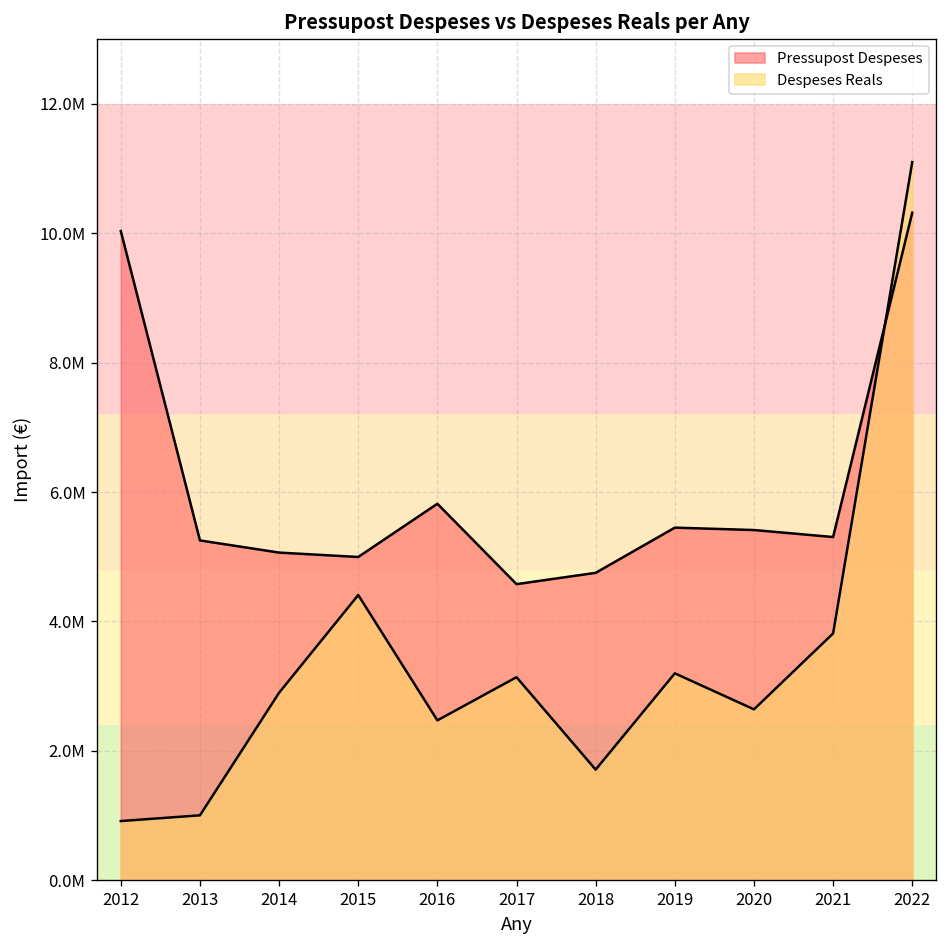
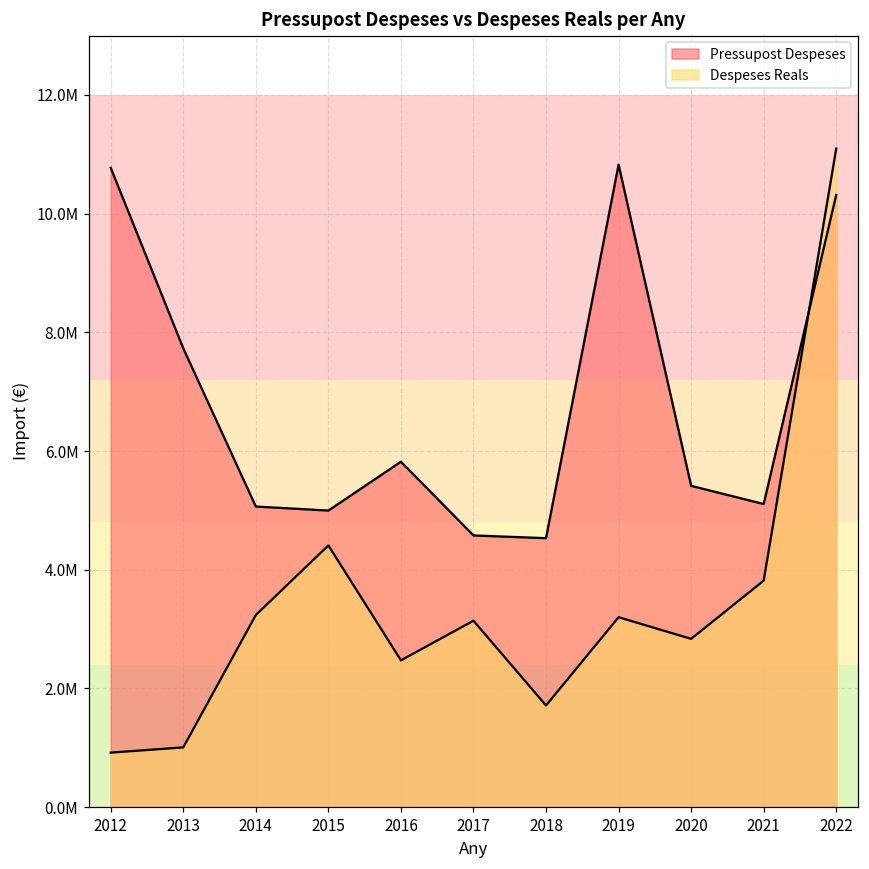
Pressupost Despeses, 2012: 10000000 -> 10800000
Pressupost Despeses, 2013: 5300000 -> 7700000
Despeses Reals, 2014: 2900000 -> 3200000
Pressupost Despeses, 2018: 4800000 -> 4500000
Pressupost Despeses, 2019: 5400000 -> 10800000
Despeses Reals, 2020: 2600000 -> 2800000
Pressupost Despeses, 2021: 5300000 -> 5100000
